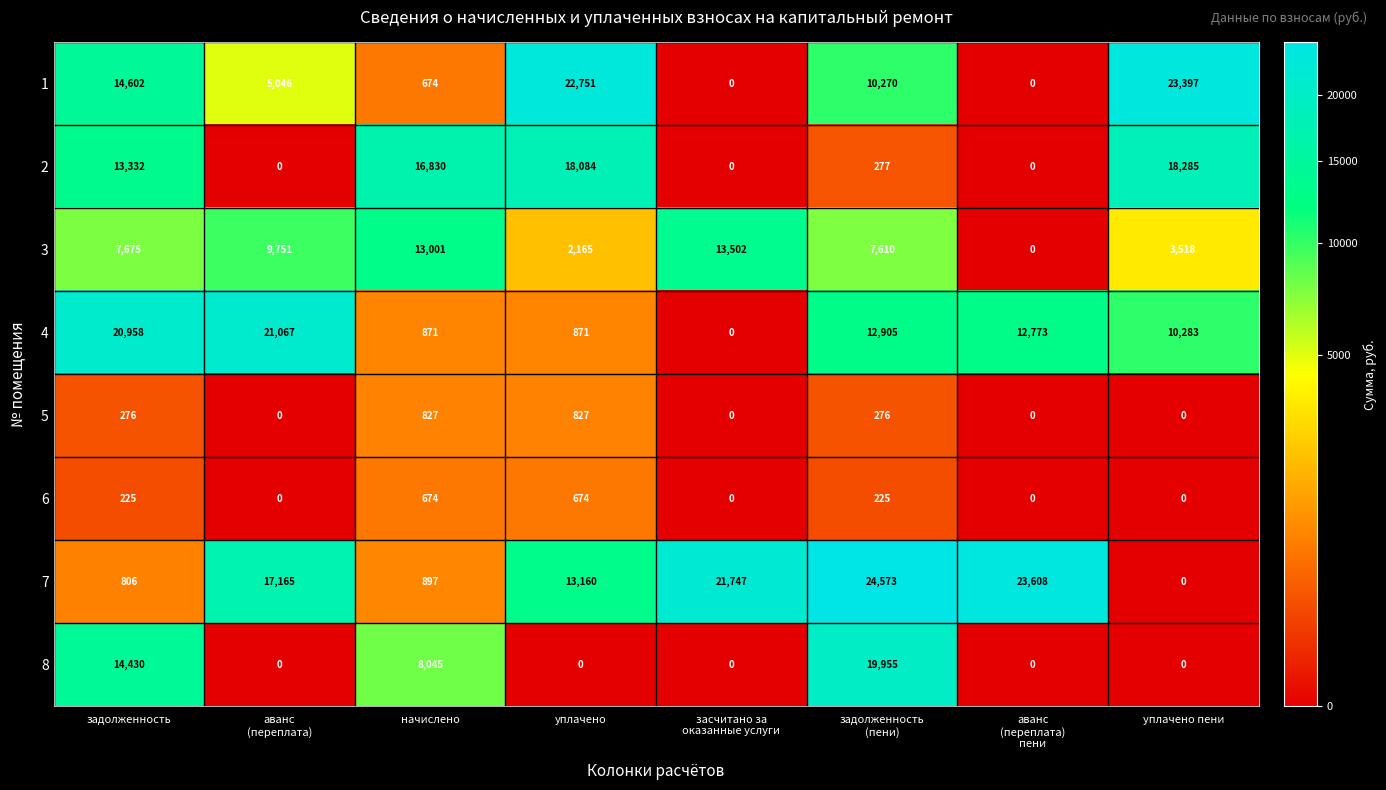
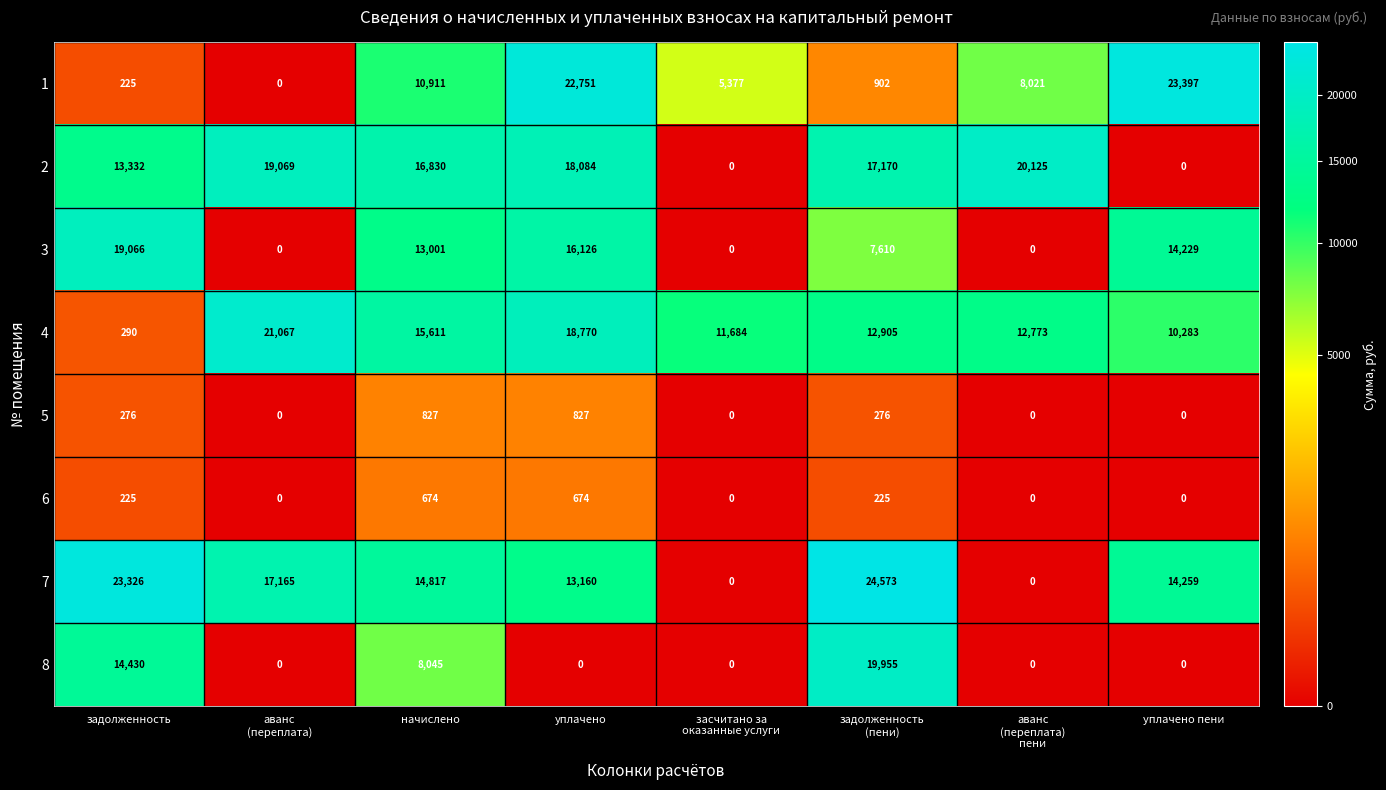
1, задолженность: 14,602 -> 225
1, аванс (переплата): 5,046 -> 0
1, начислено: 674 -> 10,911
1, засчитано за оказанные услуги: 0 -> 5,377
1, задолженность (пени): 10,270 -> 902
1, аванс (переплата) пени: 0 -> 8,021
2, аванс (переплата): 0 -> 19,069
2, задолженность (пени): 277 -> 17,170
2, аванс (переплата) пени: 0 -> 20,125
2, уплачено пени: 18,285 -> 0
3, задолженность: 7,675 -> 19,066
3, аванс (переплата): 9,751 -> 0
3, уплачено: 2,165 -> 16,126
3, засчитано за оказанные услуги: 13,502 -> 0
3, уплачено пени: 3,518 -> 14,229
4, задолженность: 20,958 -> 290
4, начислено: 871 -> 15,611
4, уплачено: 871 -> 18,770
4, засчитано за оказанные услуги: 0 -> 11,684
7, задолженность: 806 -> 23,326
7, начислено: 897 -> 14,817
7, засчитано за оказанные услуги: 21,747 -> 0
7, аванс (переплата) пени: 23,608 -> 0
7, уплачено пени: 0 -> 14,259
